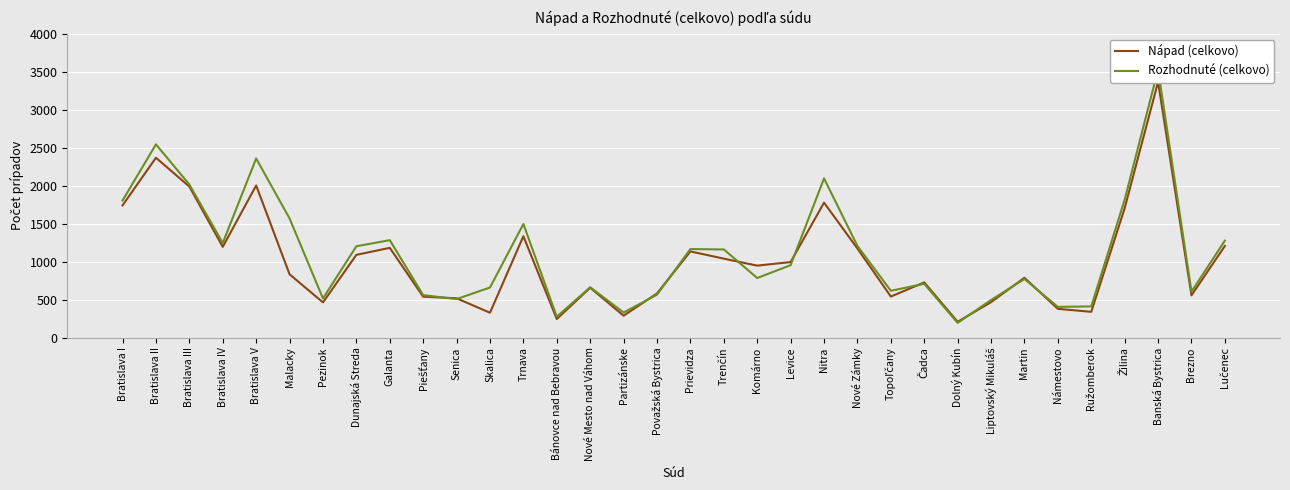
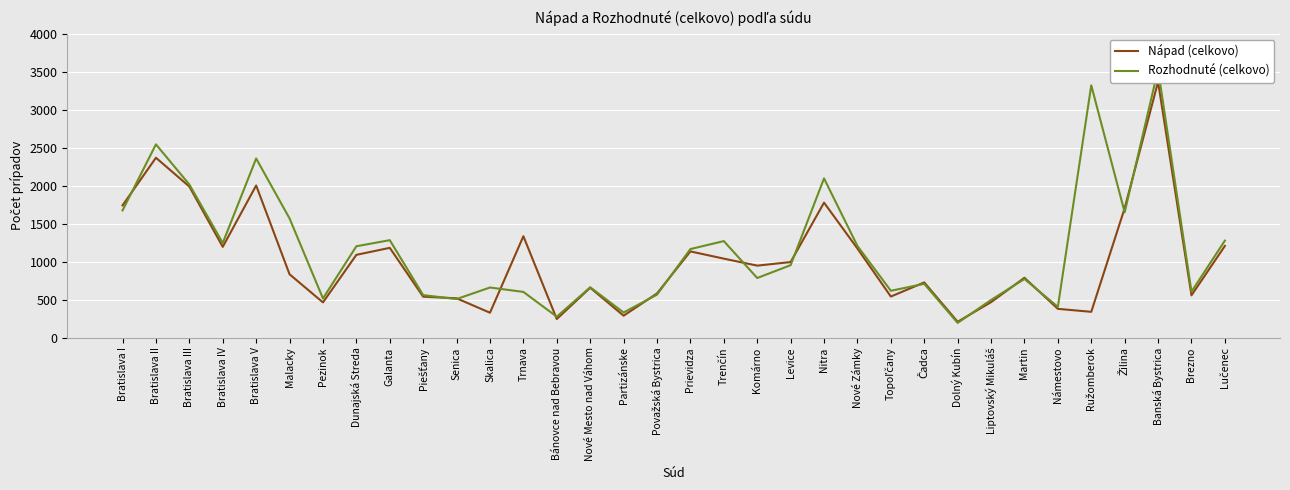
Rozhodnuté (celkovo), Bratislava I: 1800 -> 1700
Rozhodnuté (celkovo), Trnava: 1500 -> 600
Rozhodnuté (celkovo), Trenčín: 1200 -> 1300
Rozhodnuté (celkovo), Ružomberok: 400 -> 3300
Rozhodnuté (celkovo), Žilina: 1800 -> 1700
